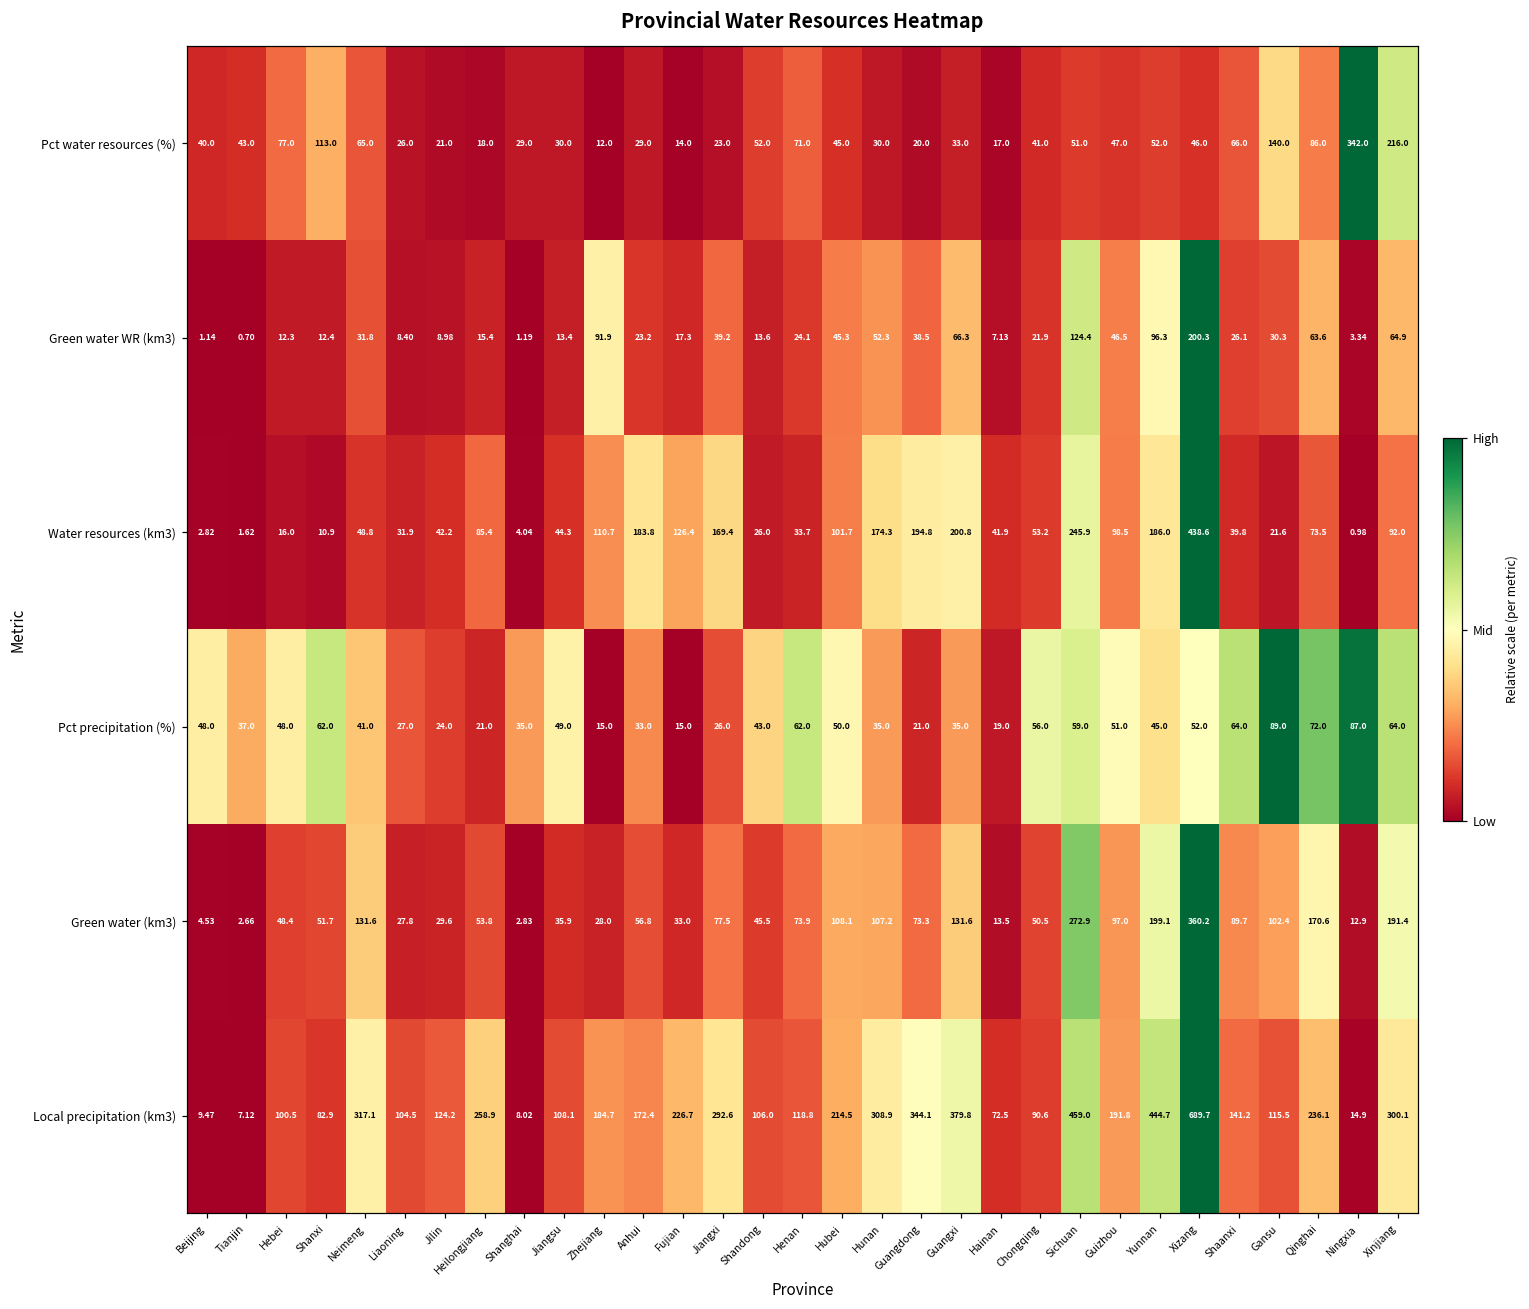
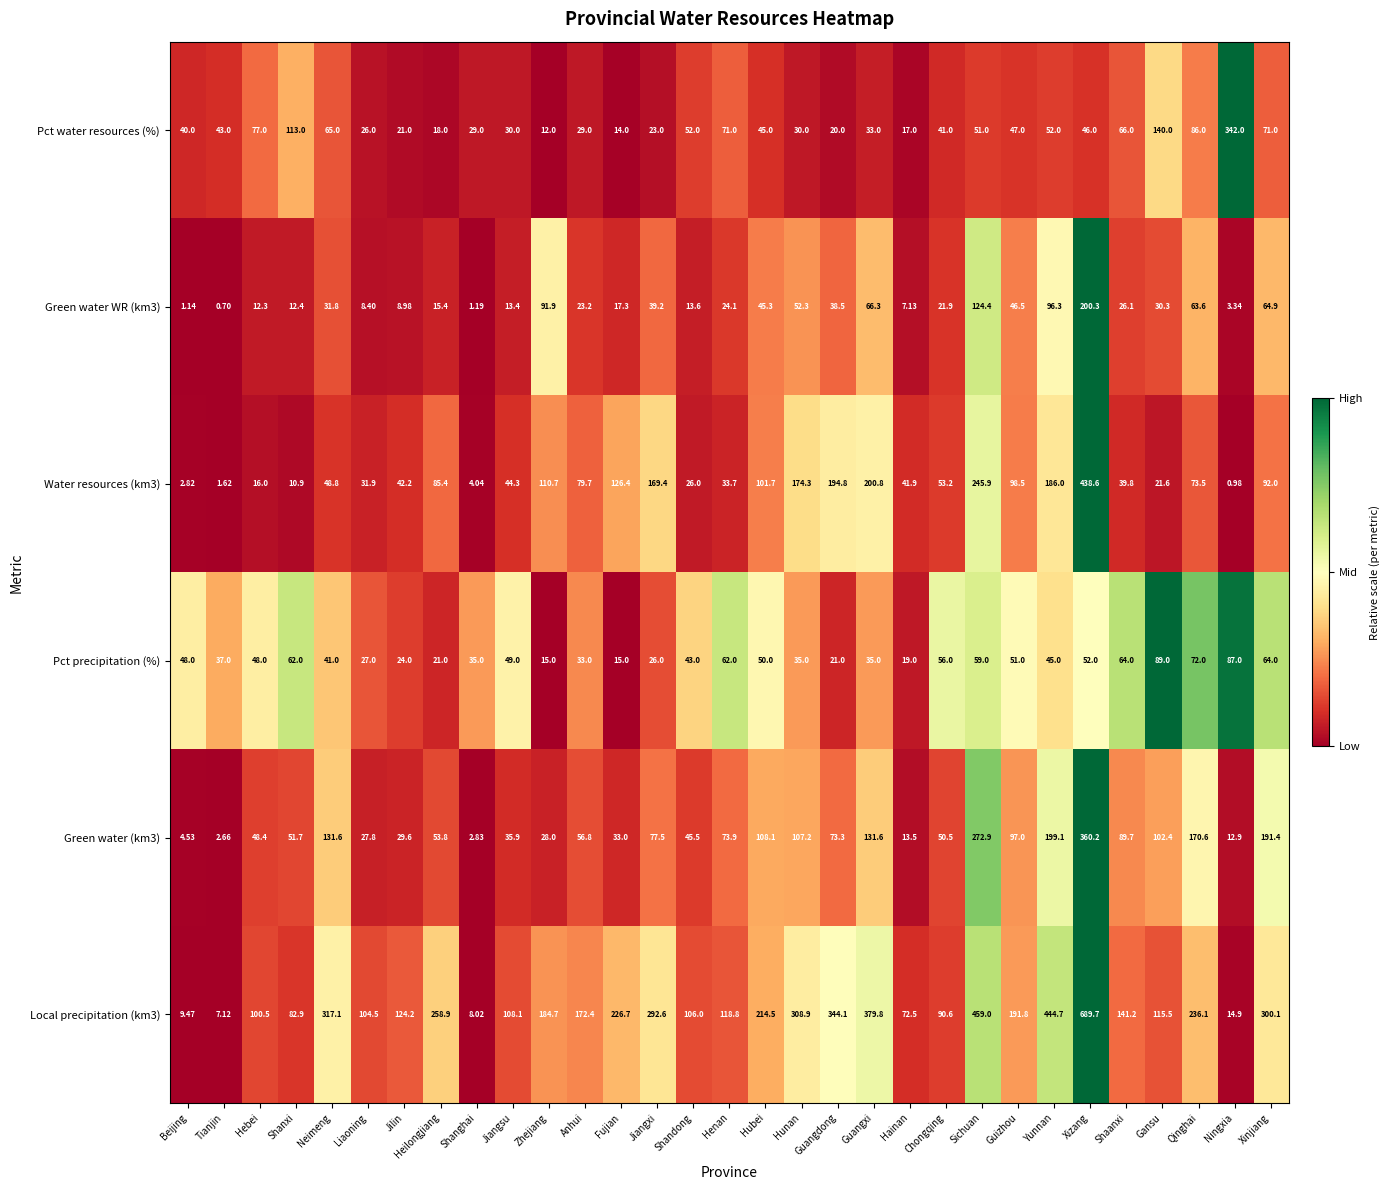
Pct water resources (%), Xinjiang: 216.0 -> 71.0
Water resources (km3), Anhui: 183.8 -> 79.7
